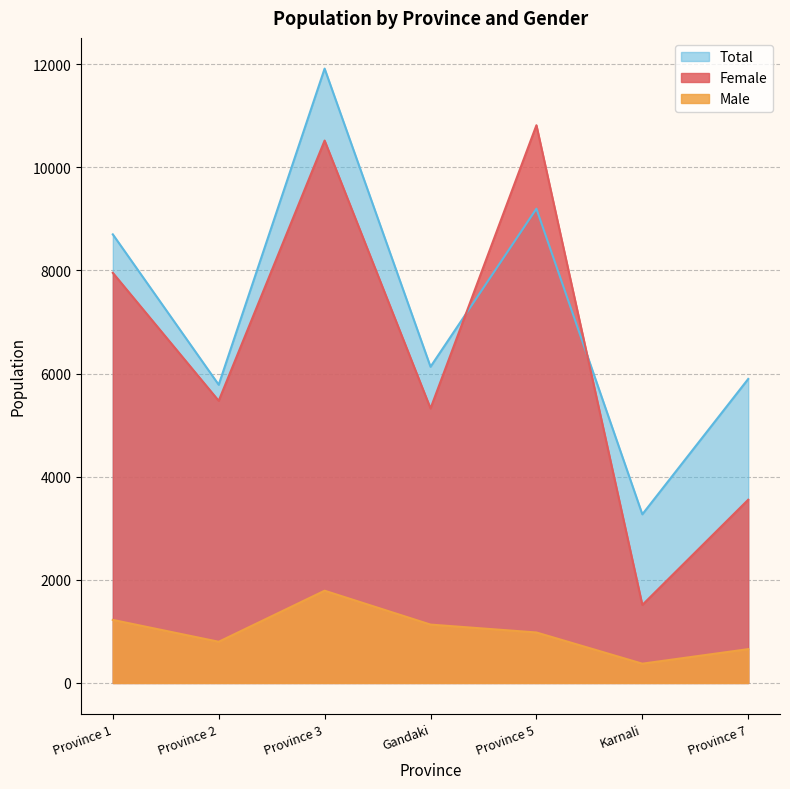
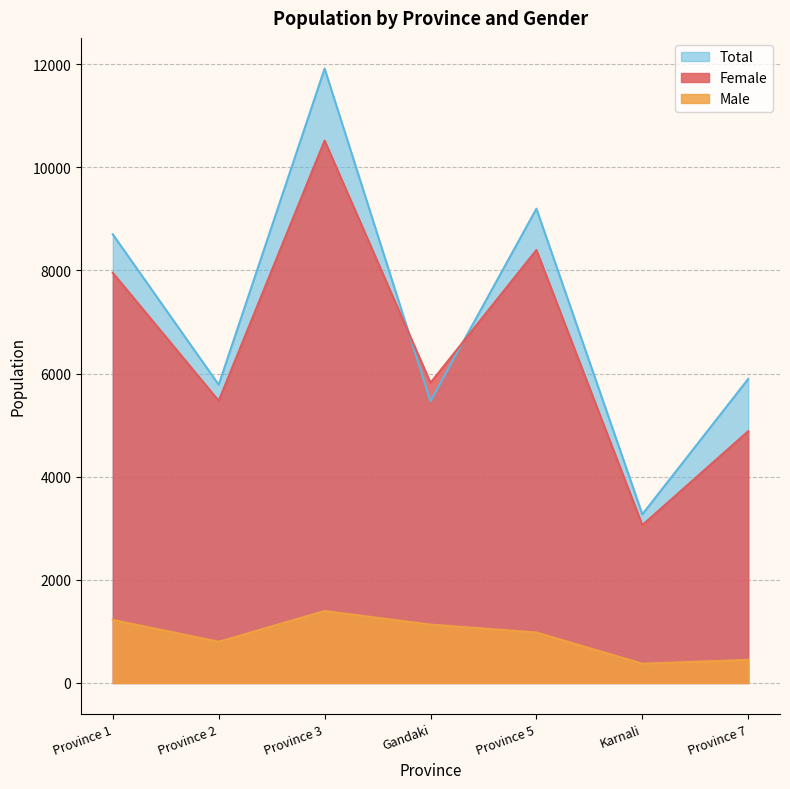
Male, Province 3: 1800 -> 1400
Total, Gandaki: 6100 -> 5500
Female, Gandaki: 5300 -> 5800
Female, Province 5: 10800 -> 8400
Female, Karnali: 1500 -> 3100
Female, Province 7: 3600 -> 4900
Male, Province 7: 700 -> 400
